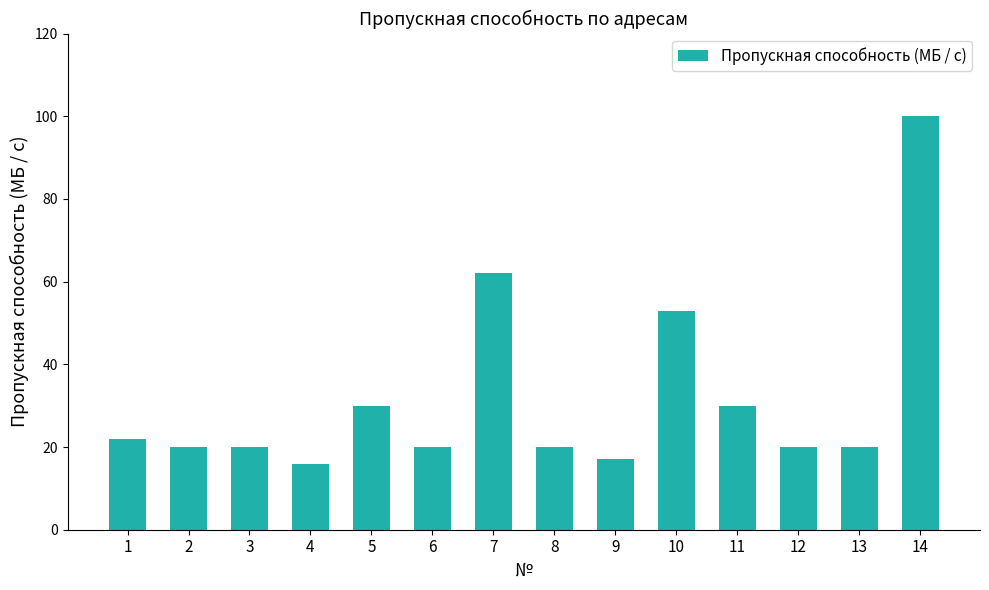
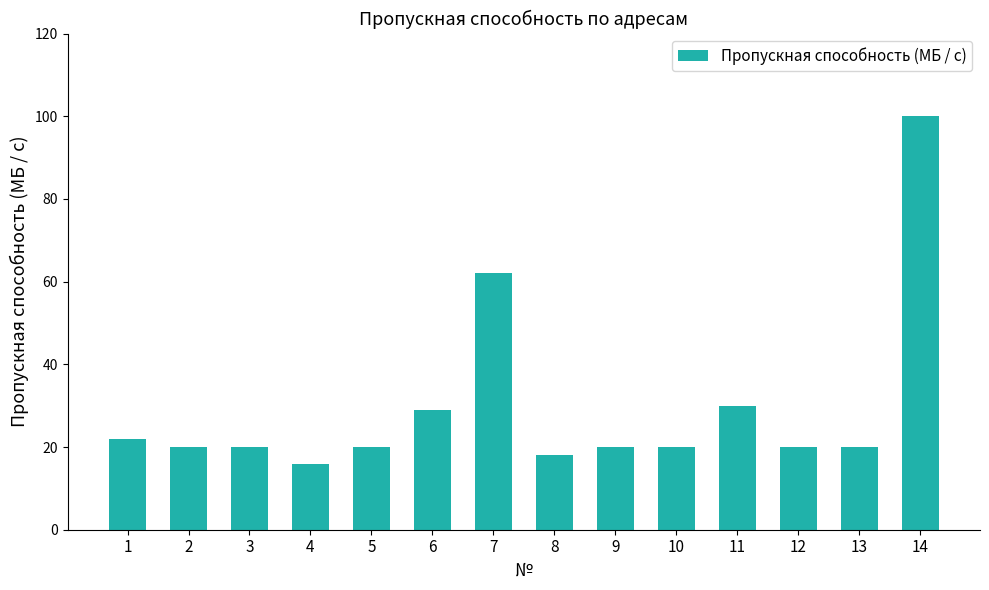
5: 30 -> 20
6: 20 -> 29
8: 20 -> 18
9: 17 -> 20
10: 53 -> 20
